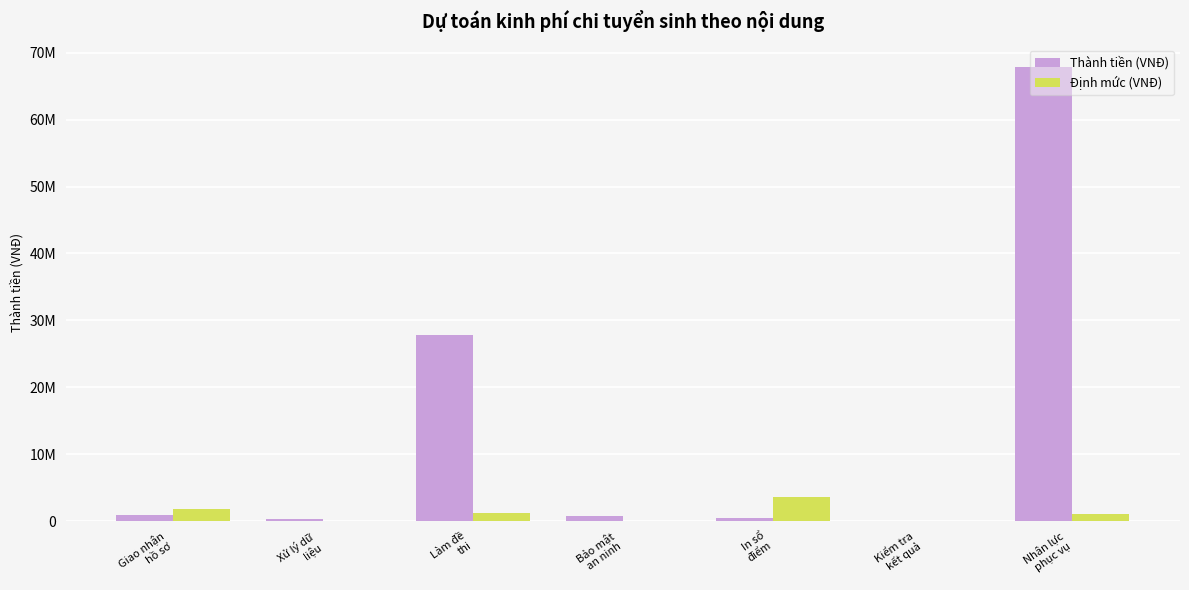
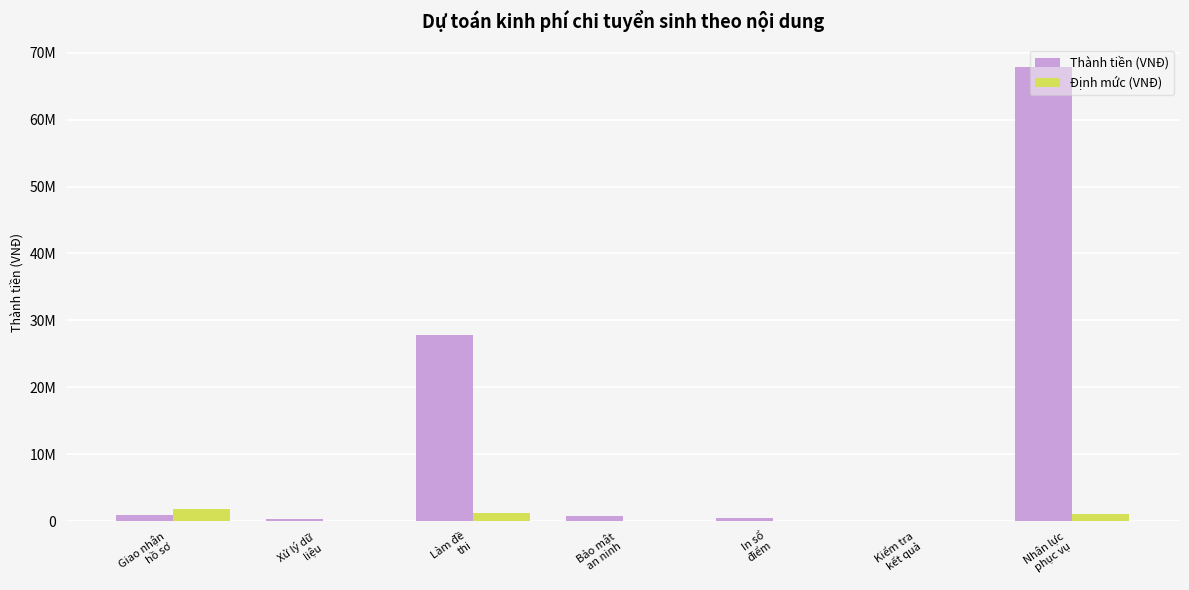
Định mức (VNĐ), In sổ điểm: 4000000 -> 0
